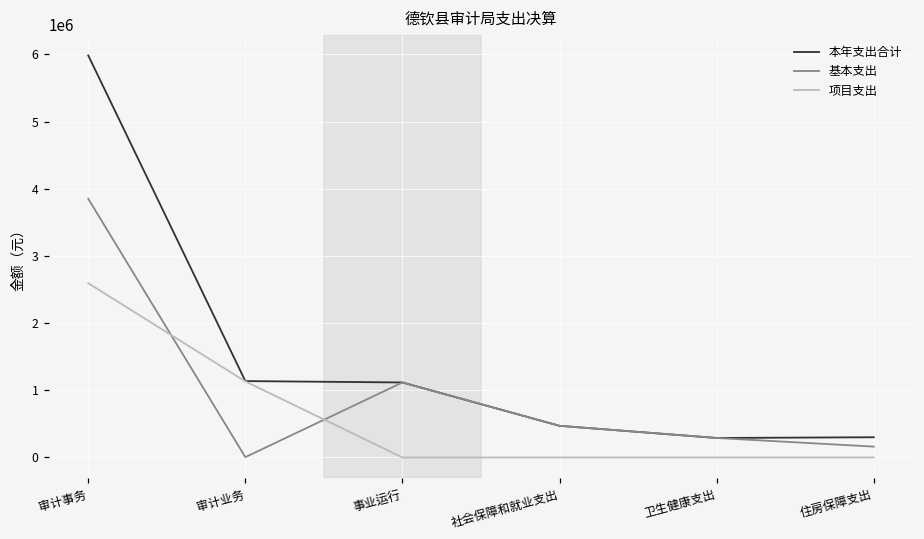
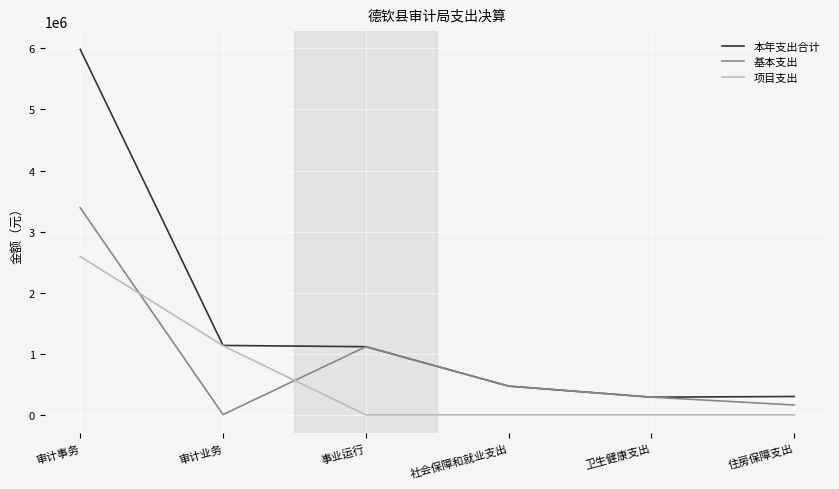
基本支出, 审计事务: 3900000 -> 3400000
